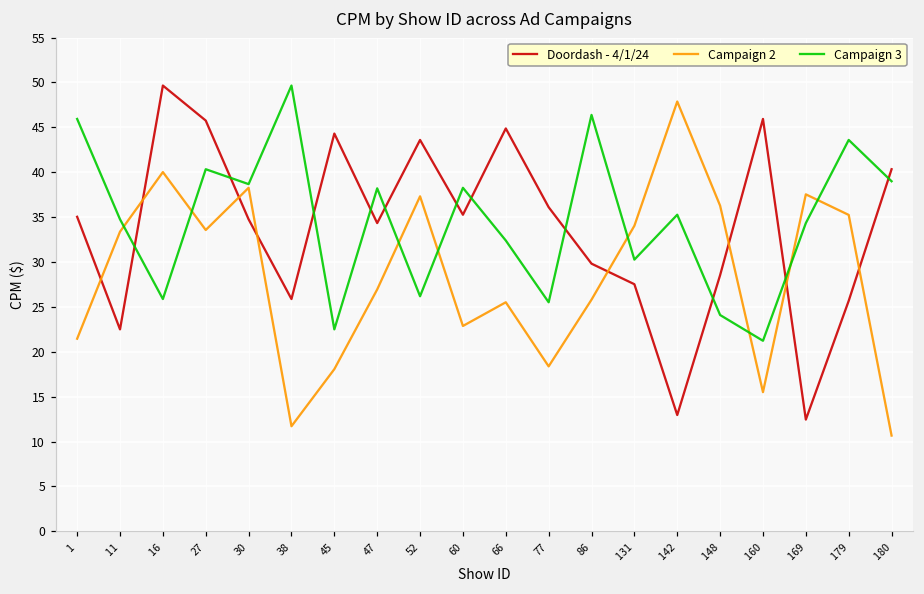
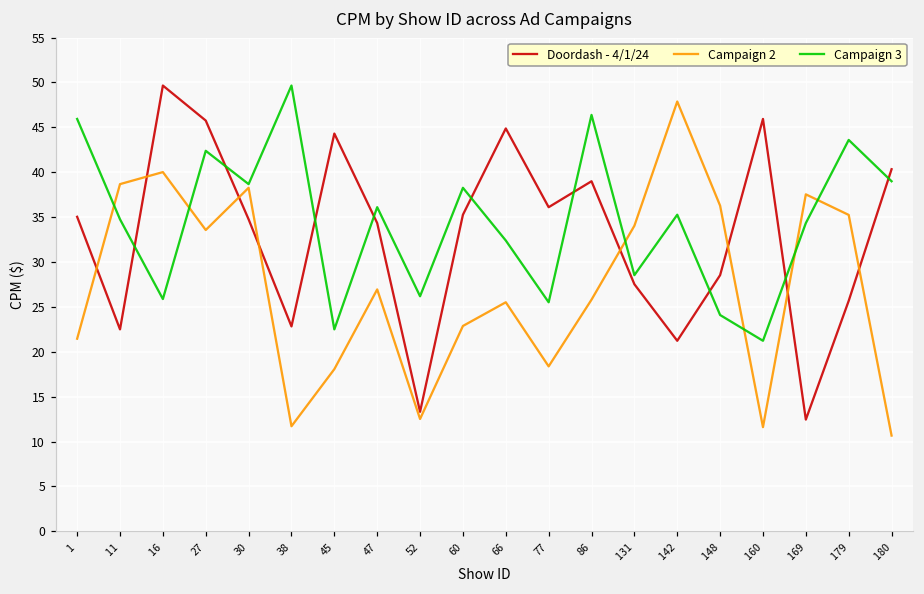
Campaign 2, 11: 33 -> 39
Campaign 3, 27: 40 -> 42
Doordash - 4/1/24, 38: 26 -> 23
Campaign 3, 47: 38 -> 36
Doordash - 4/1/24, 52: 44 -> 13
Campaign 2, 52: 37 -> 13
Doordash - 4/1/24, 86: 30 -> 39
Campaign 3, 131: 30 -> 29
Doordash - 4/1/24, 142: 13 -> 21
Campaign 2, 160: 16 -> 12
